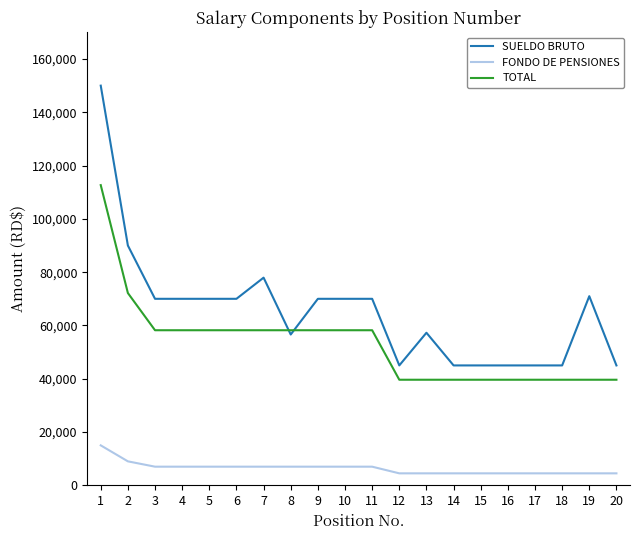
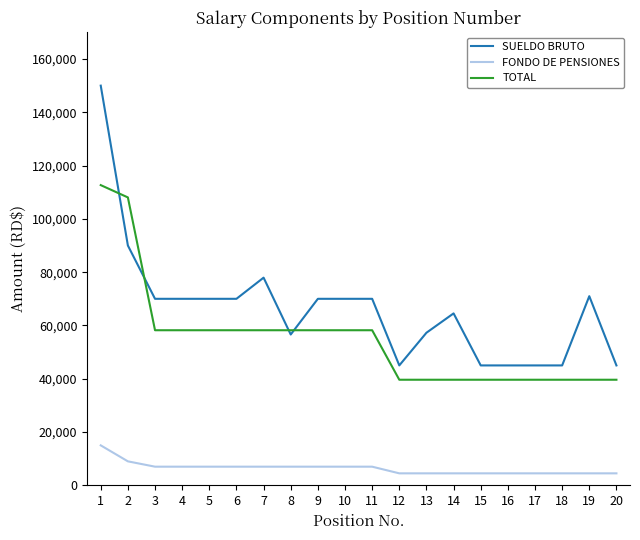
TOTAL, 2: 72,000 -> 108,000
SUELDO BRUTO, 14: 45,000 -> 65,000
